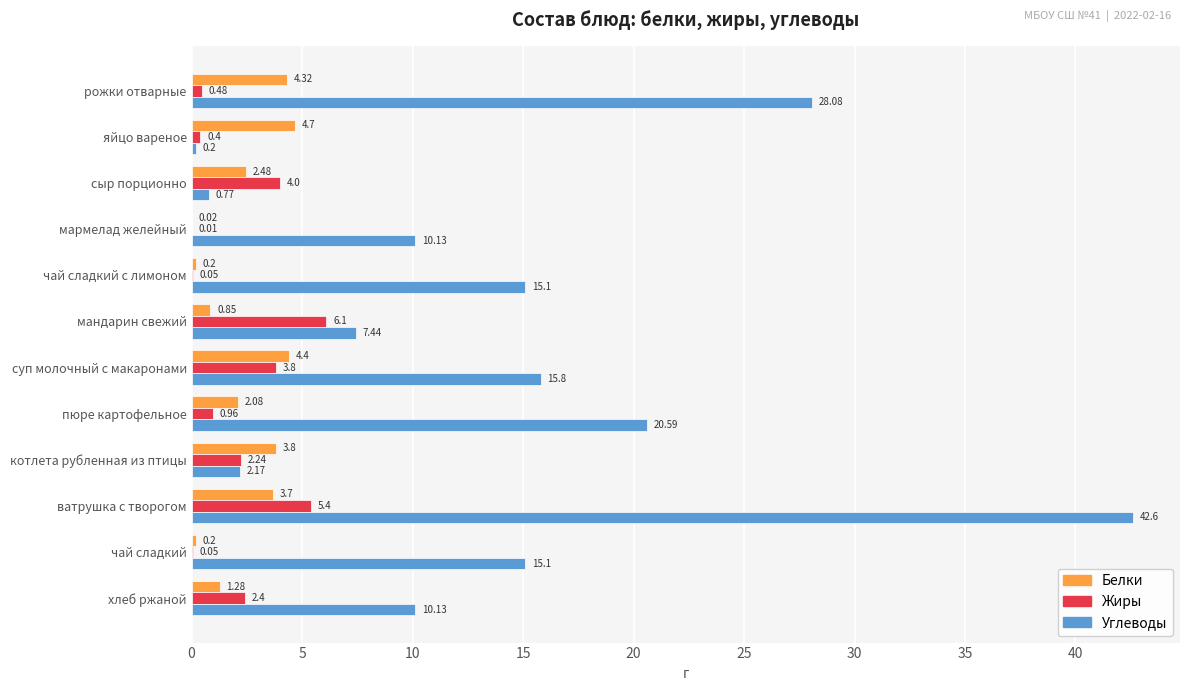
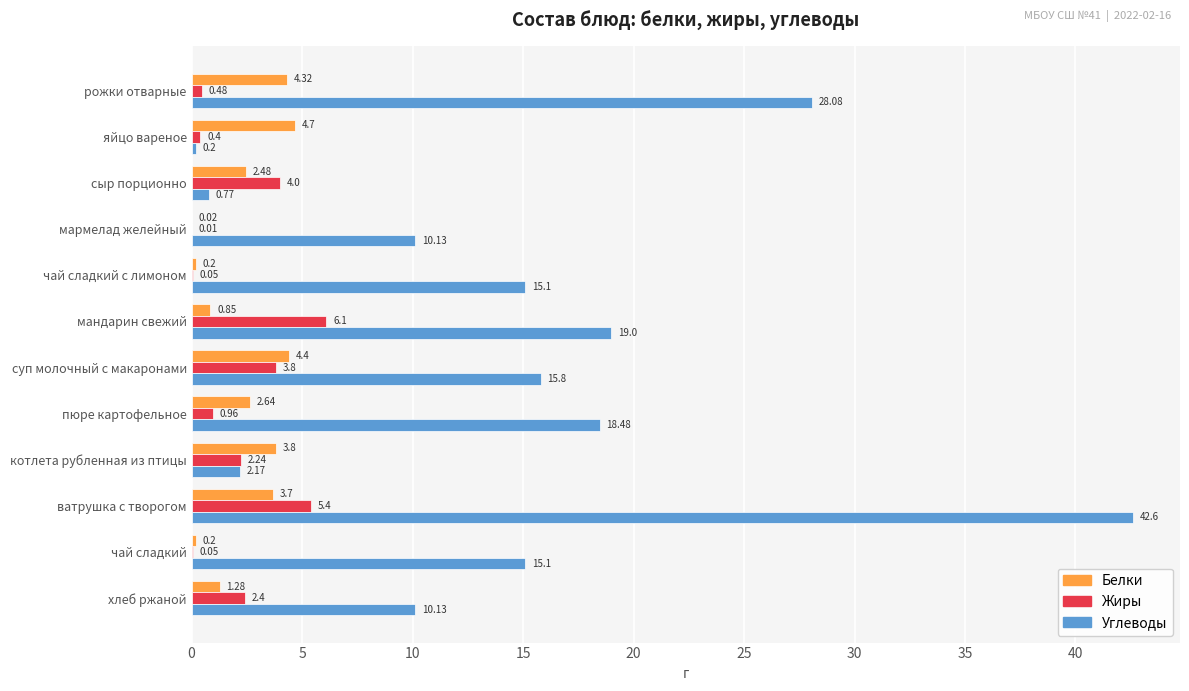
Углеводы, мандарин свежий: 7.44 -> 19.0
Белки, пюре картофельное: 2.08 -> 2.64
Углеводы, пюре картофельное: 20.59 -> 18.48
